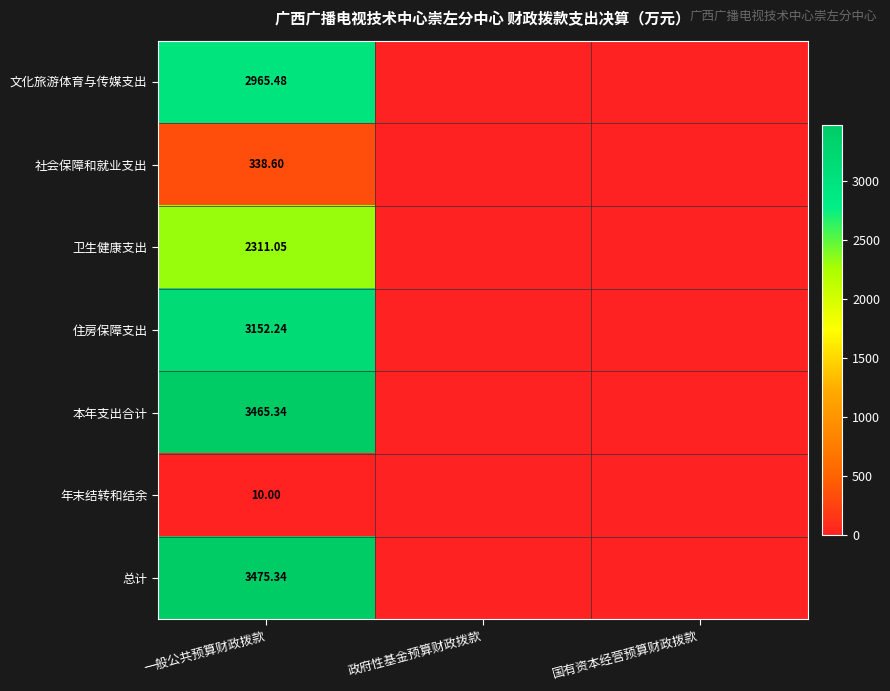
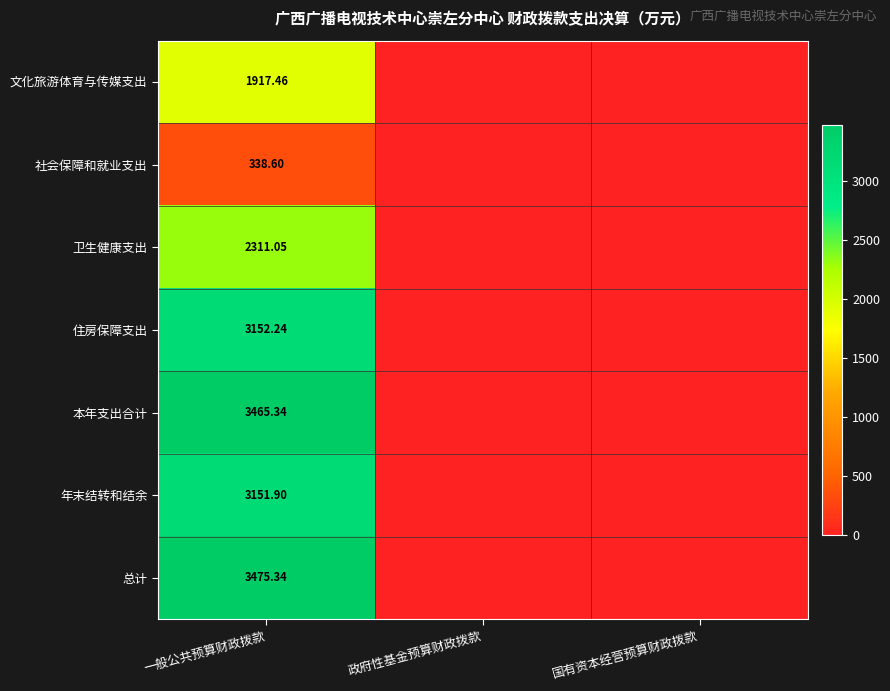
文化旅游体育与传媒支出, 一般公共预算财政拨款: 2965.48 -> 1917.46
年末结转和结余, 一般公共预算财政拨款: 10.00 -> 3151.90
